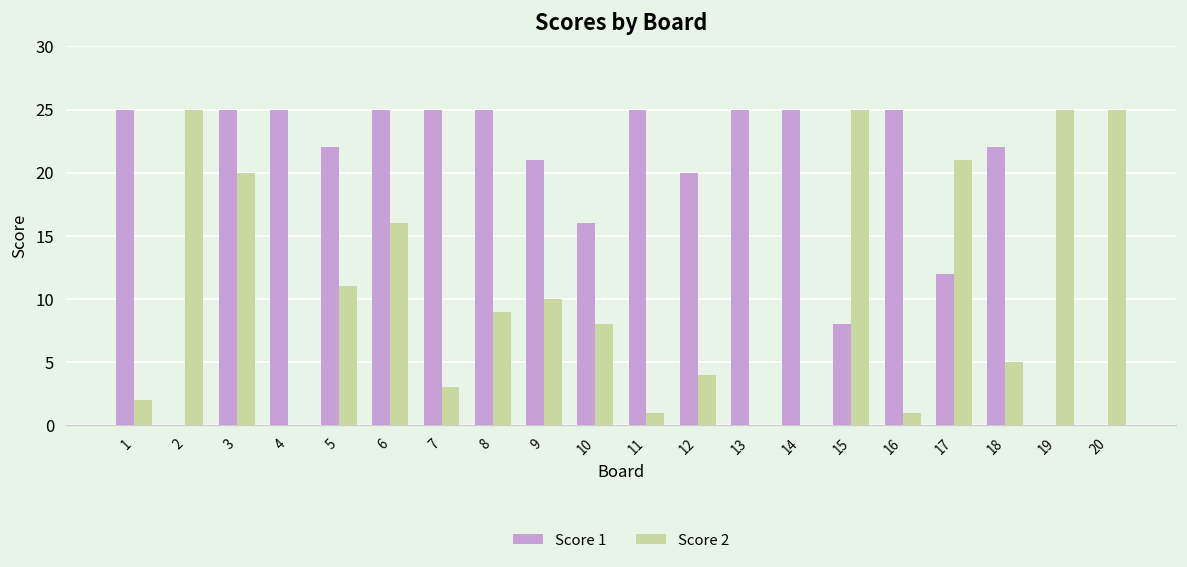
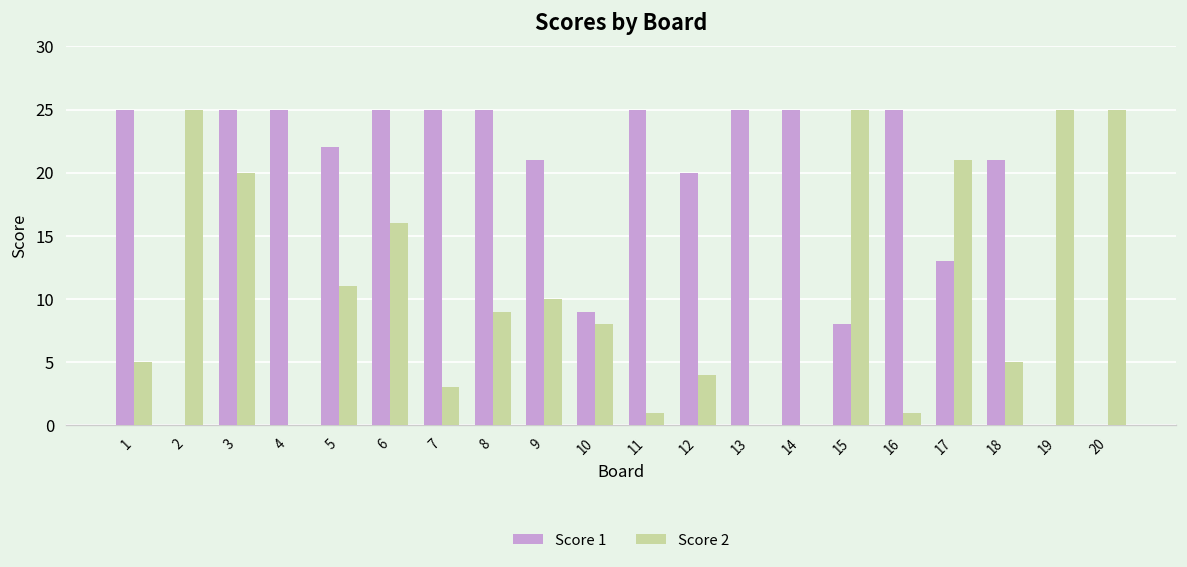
Score 2, 1: 2 -> 5
Score 1, 10: 16 -> 9
Score 1, 17: 12 -> 13
Score 1, 18: 22 -> 21
